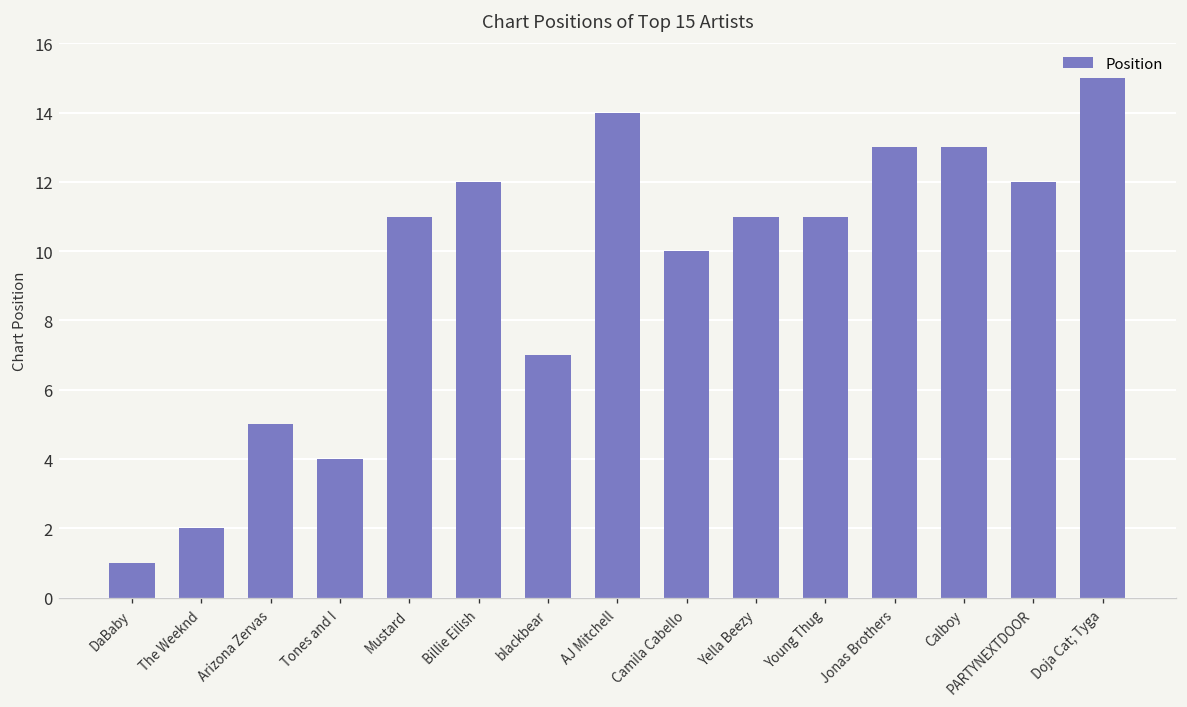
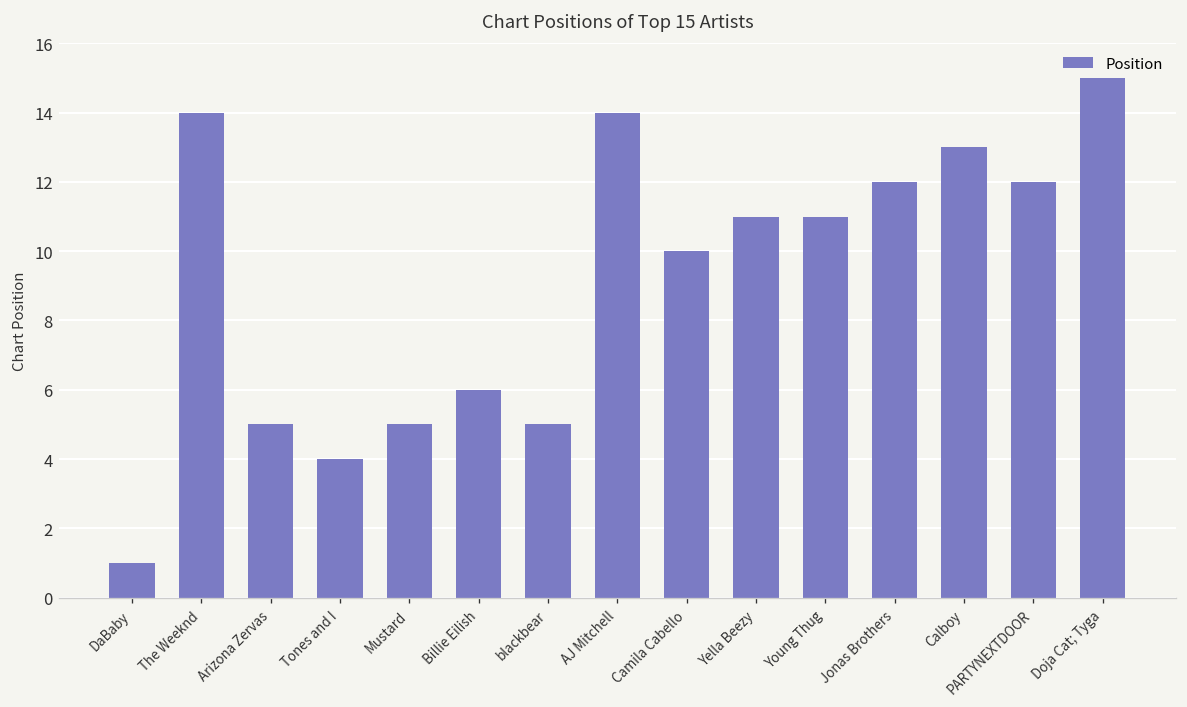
The Weeknd: 2 -> 14
Mustard: 11 -> 5
Billie Eilish: 12 -> 6
blackbear: 7 -> 5
Jonas Brothers: 13 -> 12
